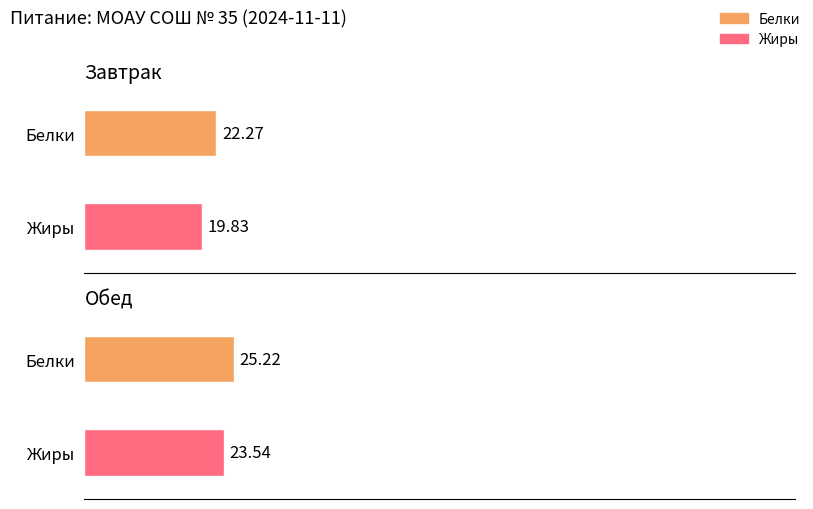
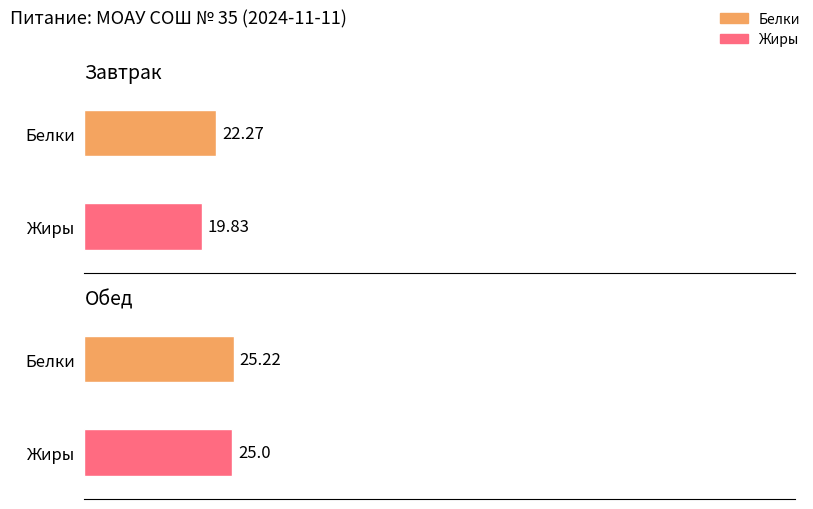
Обед, Жиры: 23.54 -> 25.0
